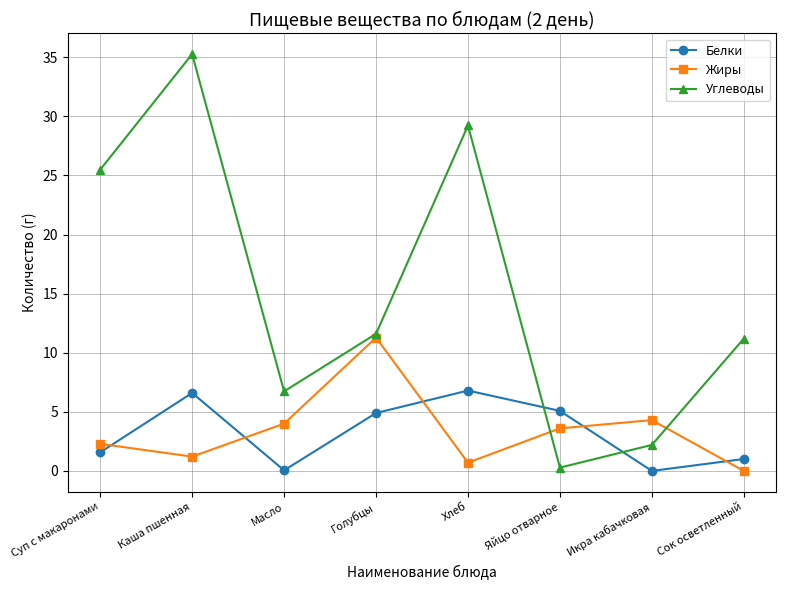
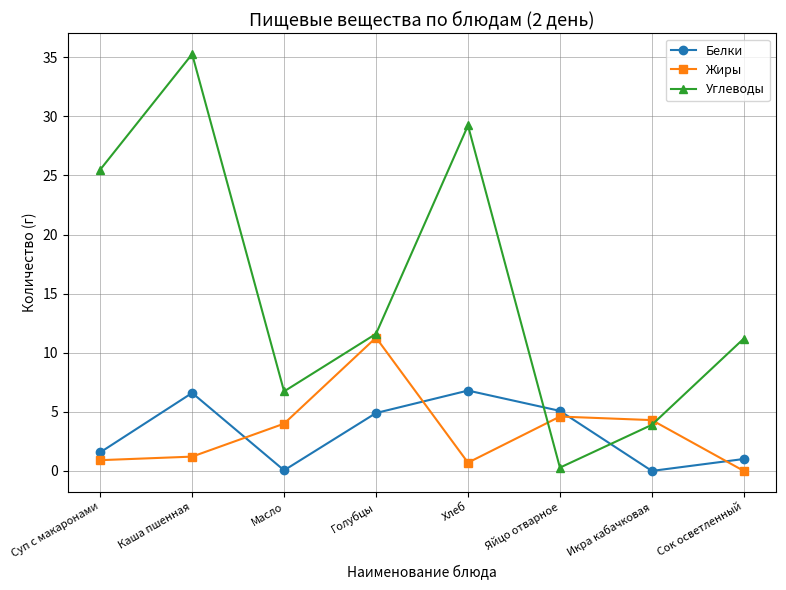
Жиры, Суп с макаронами: 2.3 -> 0.9
Жиры, Яйцо отварное: 3.6 -> 4.6
Углеводы, Икра кабачковая: 2.2 -> 3.9
